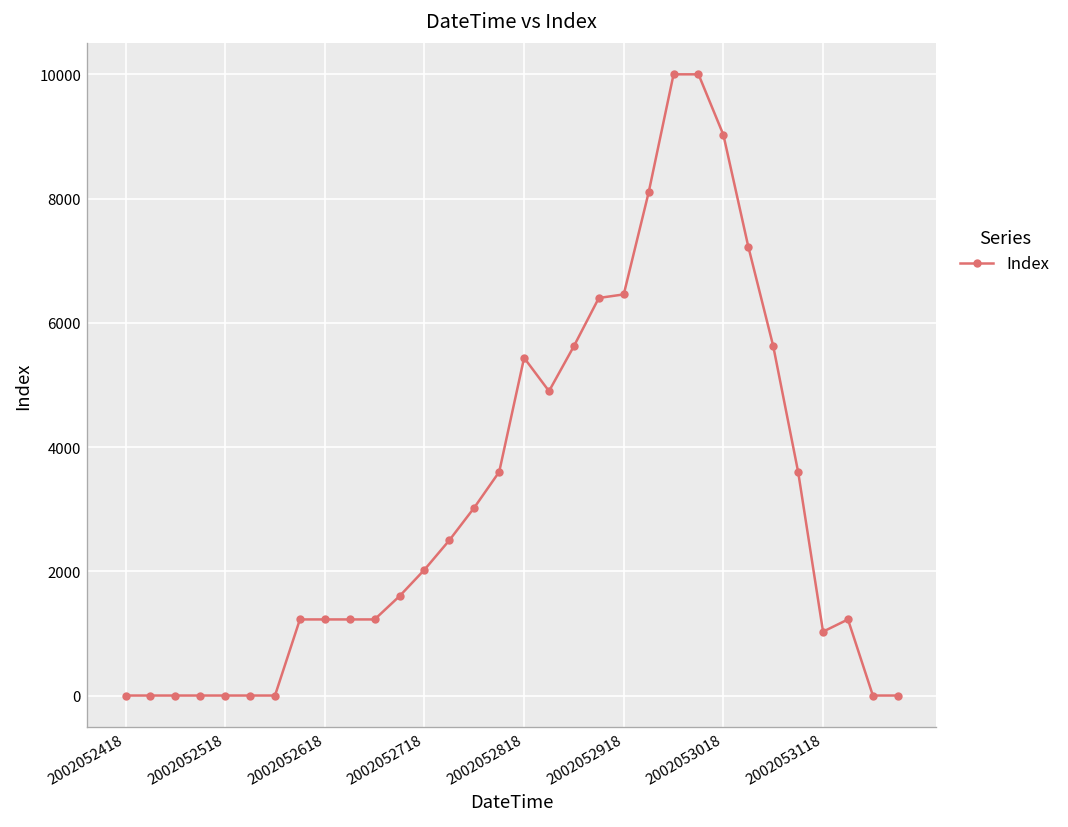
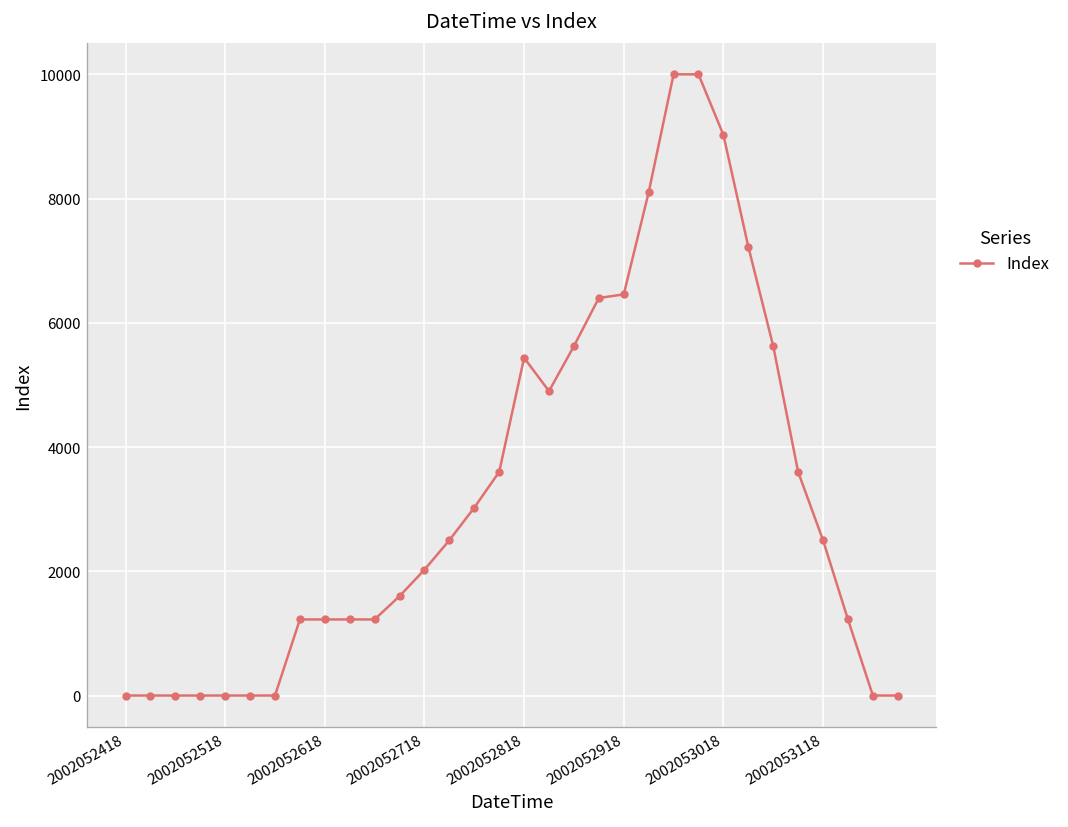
2002053118: 1000 -> 2500
